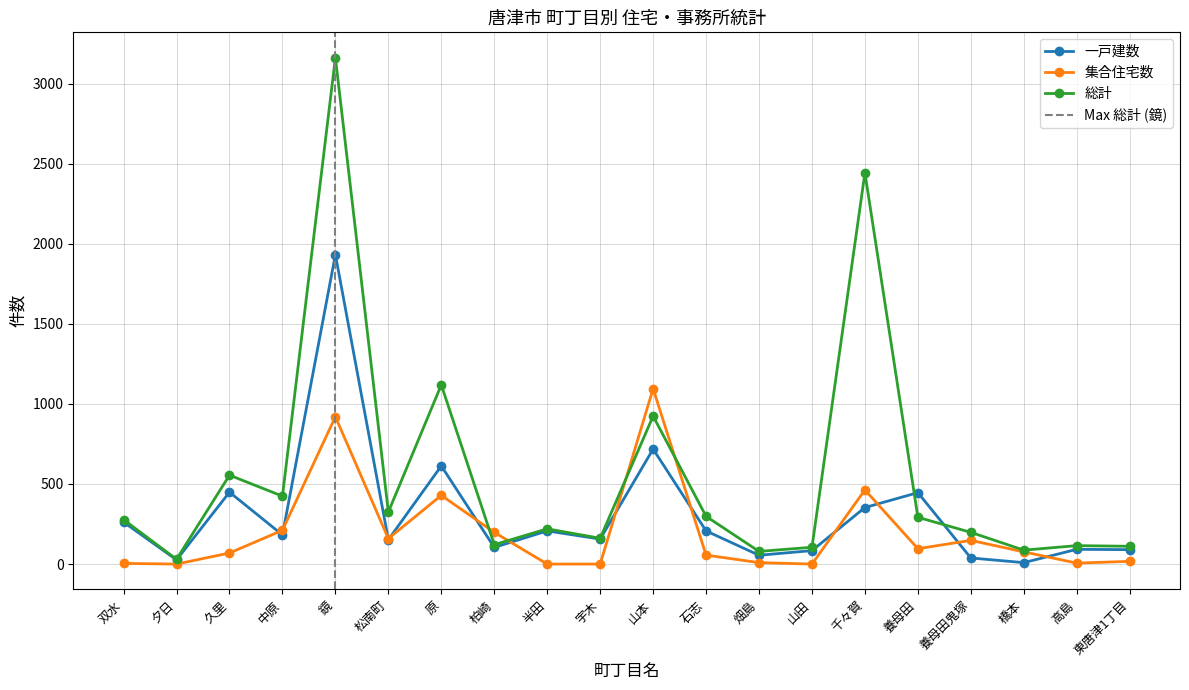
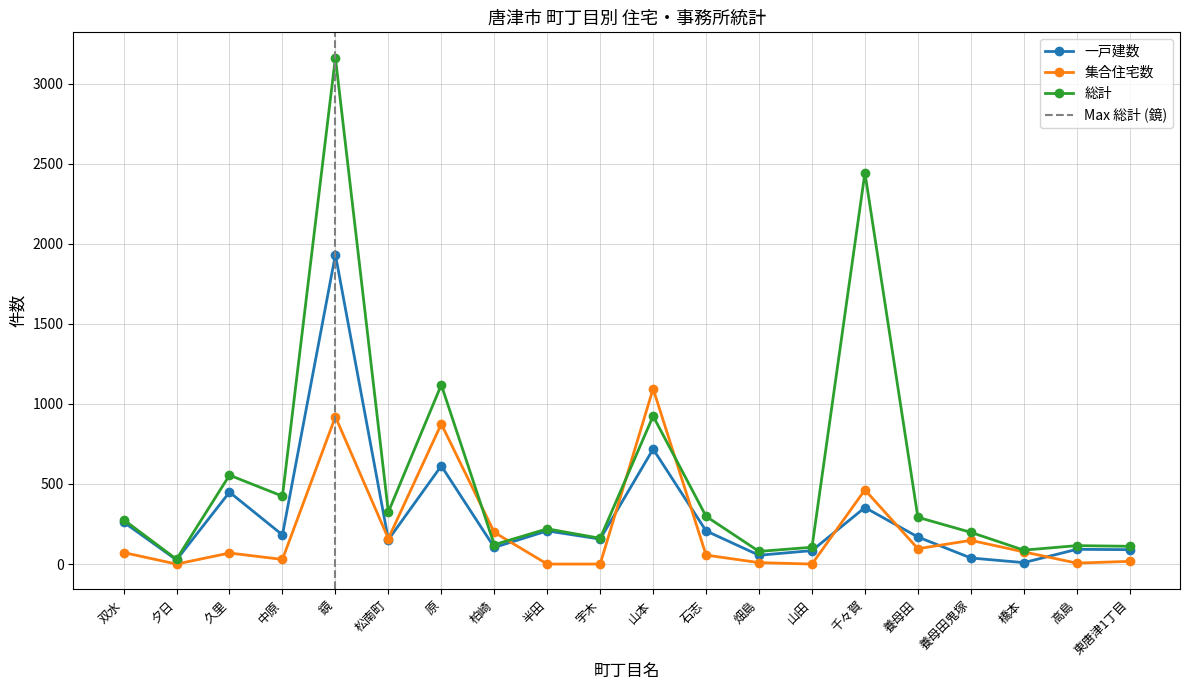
集合住宅数, 双水: 0 -> 70
集合住宅数, 中原: 210 -> 30
集合住宅数, 原: 430 -> 880
一戸建数, 養母田: 450 -> 170
